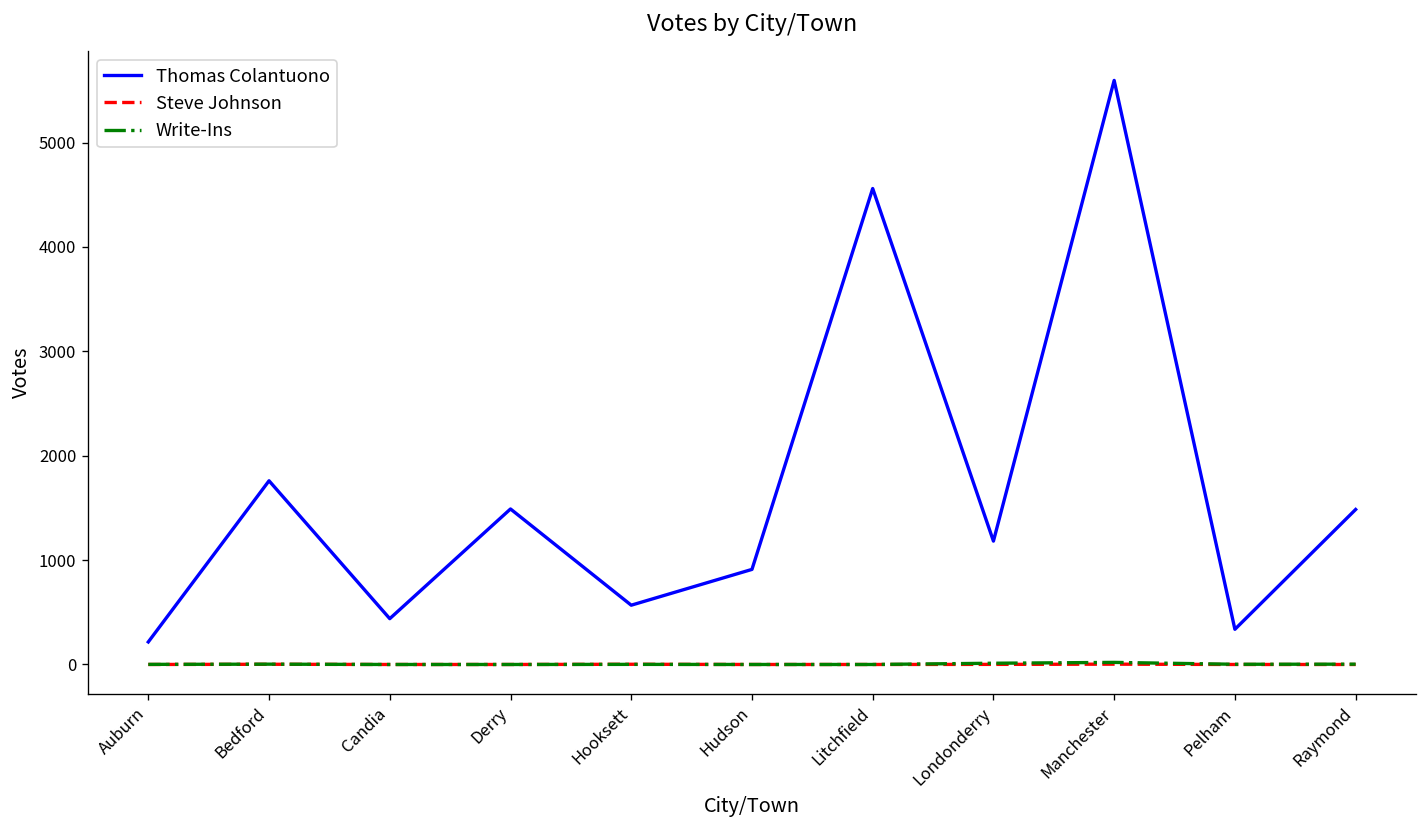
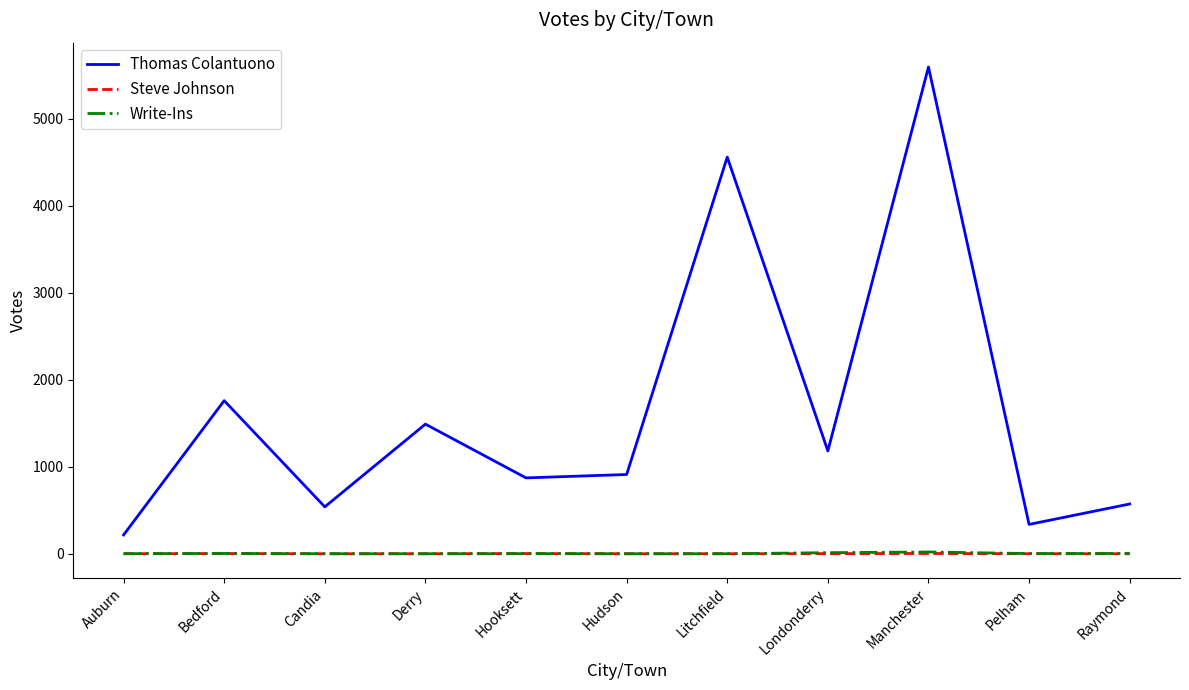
Thomas Colantuono, Candia: 400 -> 500
Thomas Colantuono, Hooksett: 600 -> 900
Thomas Colantuono, Raymond: 1500 -> 600
